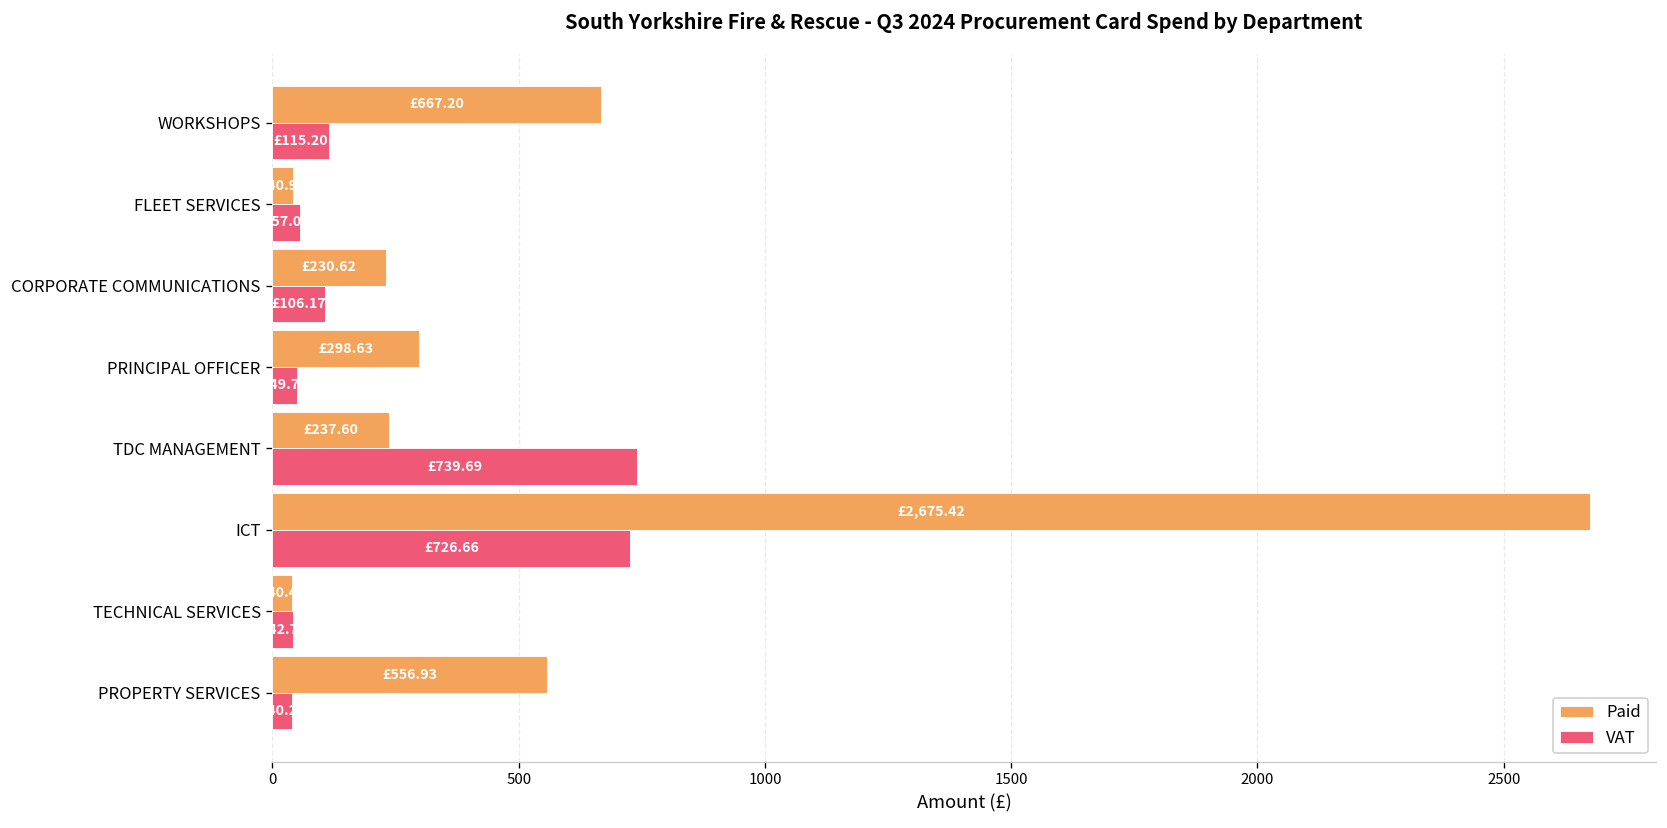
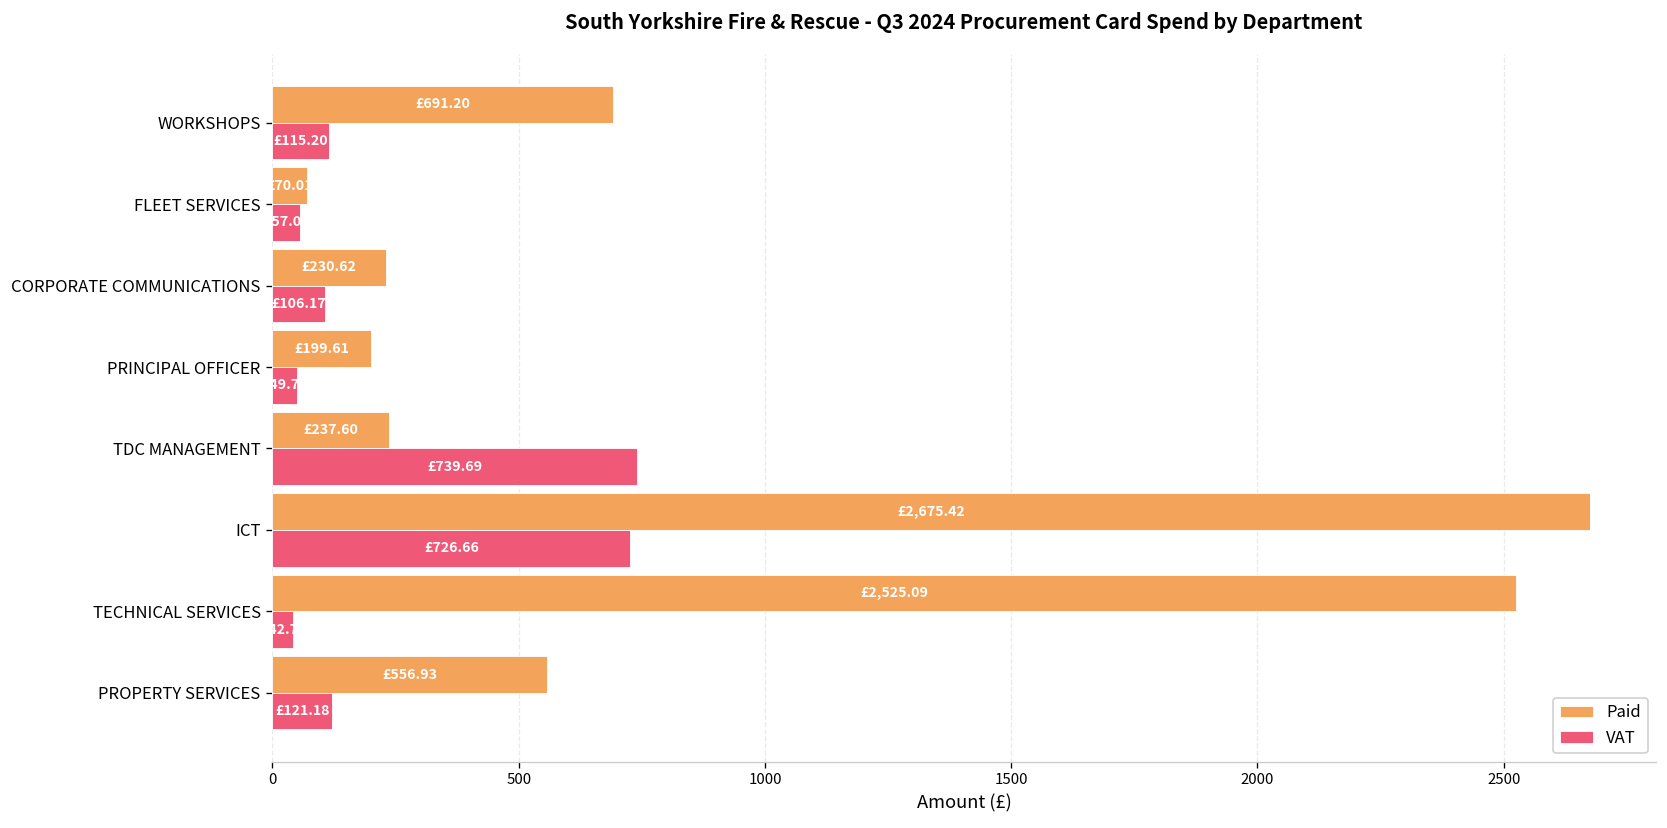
Paid, WORKSHOPS: £667.20 -> £691.20
Paid, FLEET SERVICES: 40 -> 70
Paid, PRINCIPAL OFFICER: £298.63 -> £199.61
Paid, TECHNICAL SERVICES: 40 -> 2530
VAT, PROPERTY SERVICES: 40 -> 120
